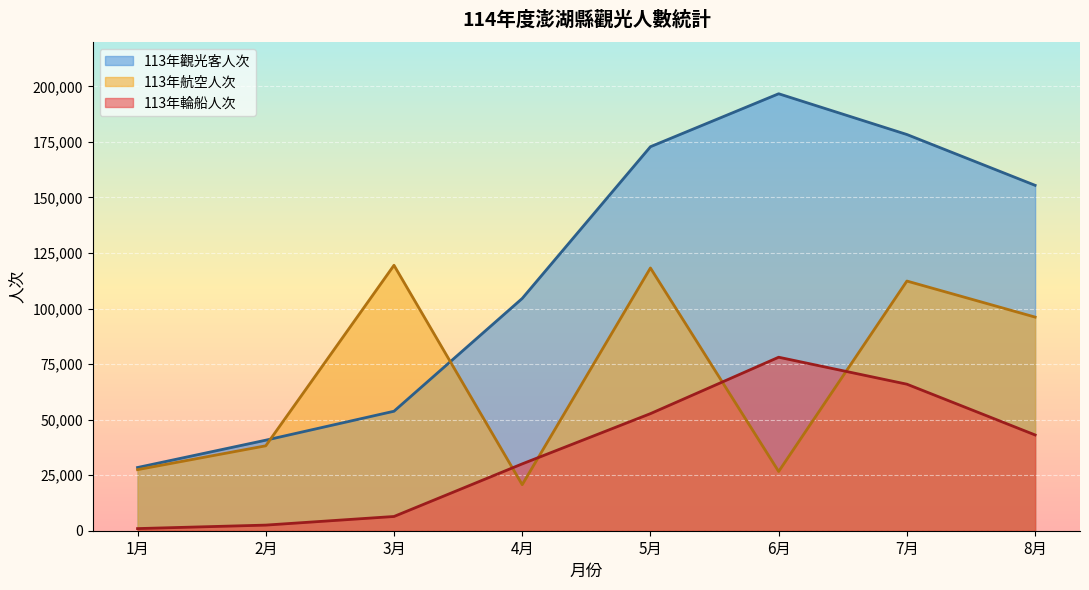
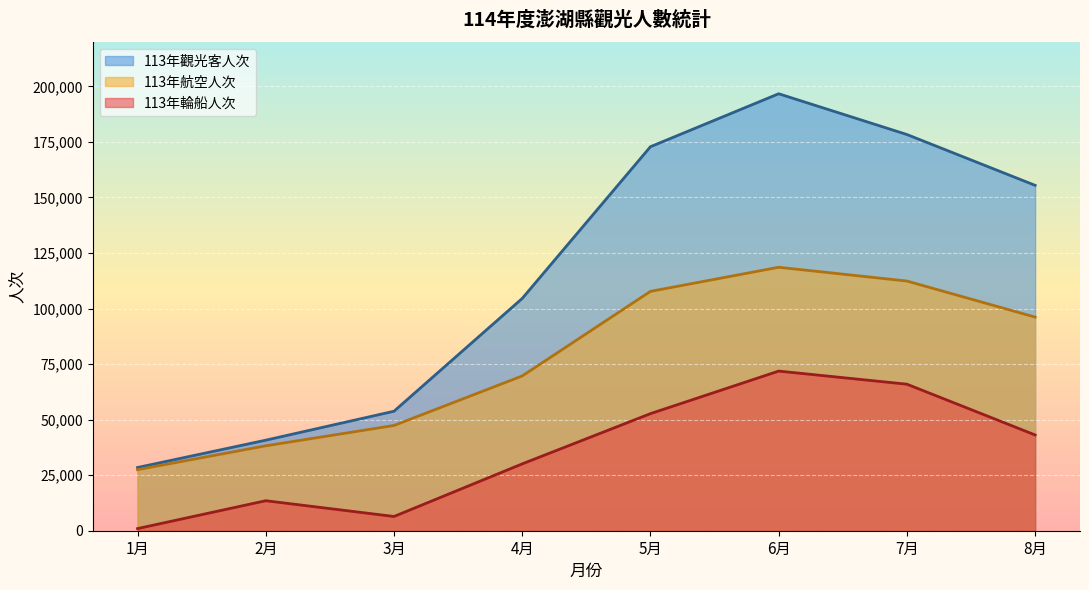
113年輪船人次, 2月: 3,000 -> 14,000
113年航空人次, 3月: 119,000 -> 47,000
113年航空人次, 4月: 21,000 -> 70,000
113年航空人次, 5月: 118,000 -> 108,000
113年航空人次, 6月: 27,000 -> 119,000
113年輪船人次, 6月: 78,000 -> 72,000
